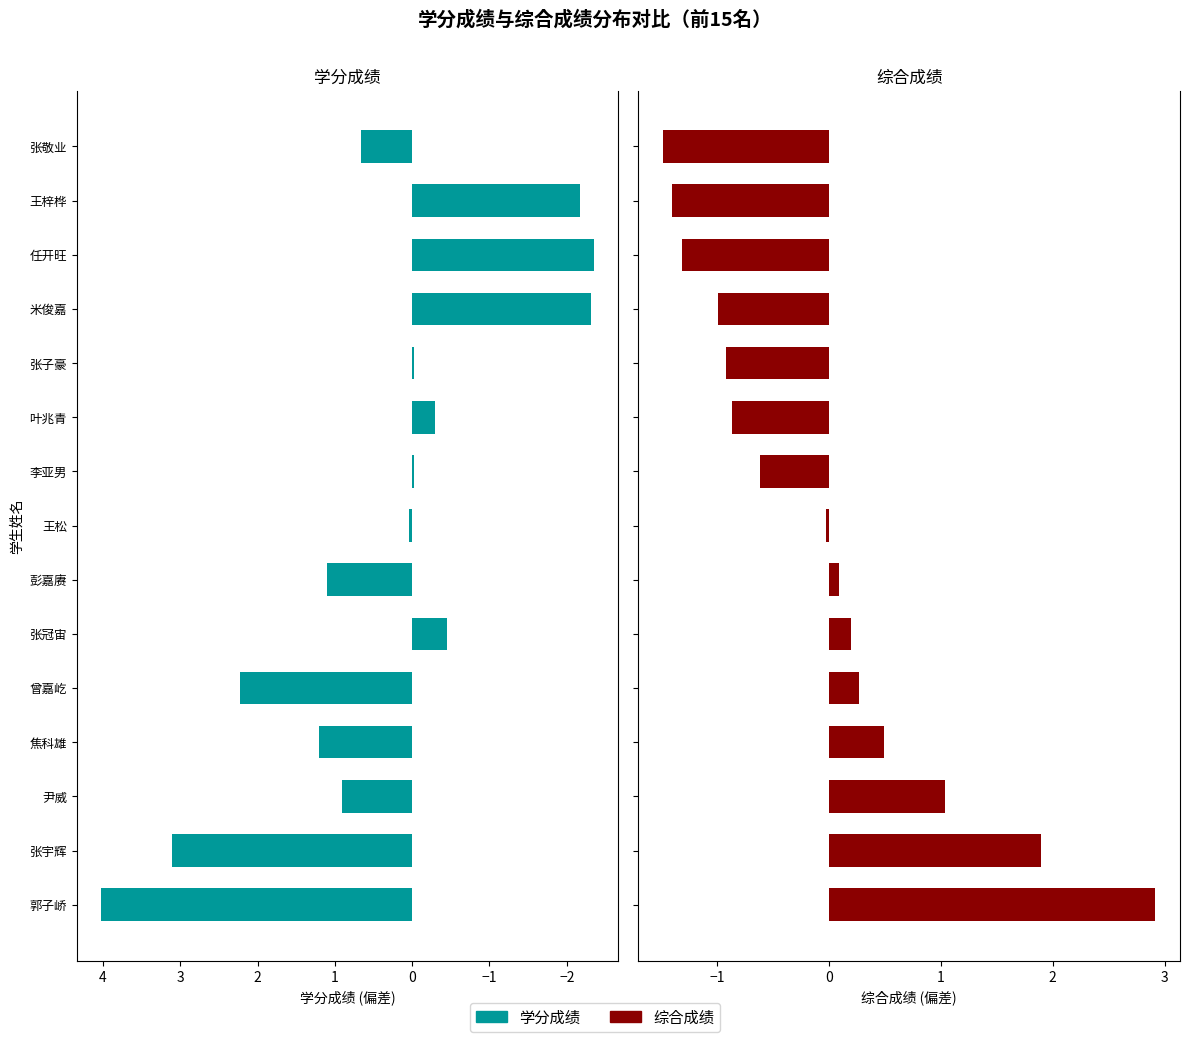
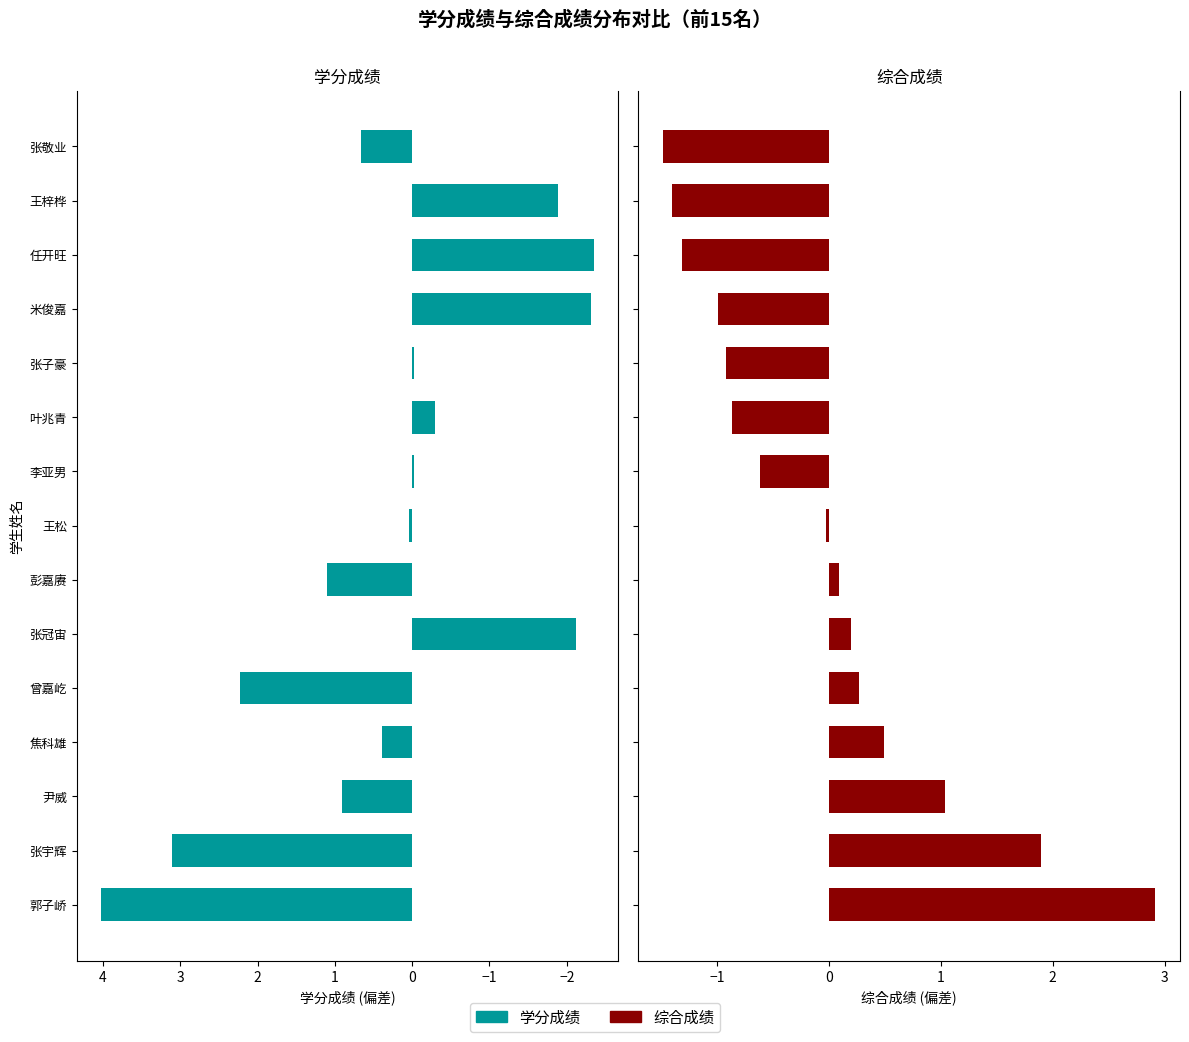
学分成绩, 王梓桦: -2.2 -> -1.9
学分成绩, 张冠宙: -0.5 -> -2.1
学分成绩, 焦科雄: 1.2 -> 0.4
